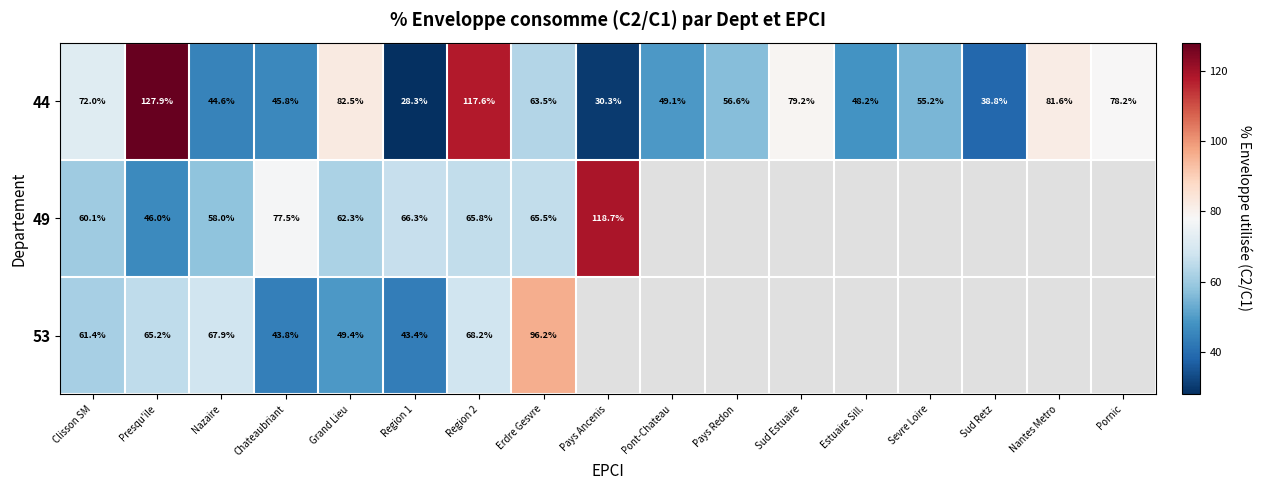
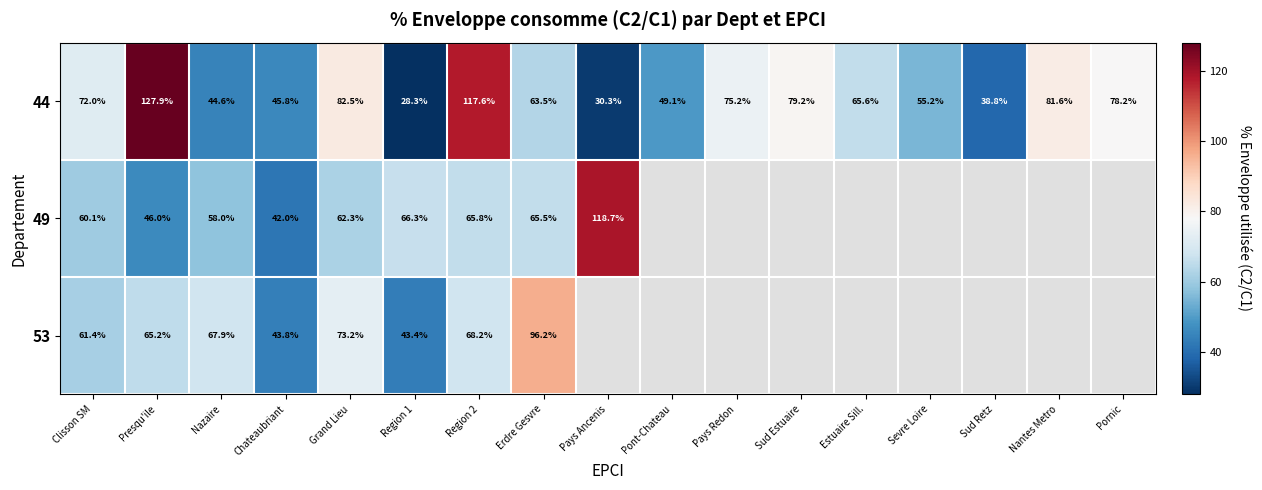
44, Pays Redon: 56.6% -> 75.2%
44, Estuaire Sill.: 48.2% -> 65.6%
49, Chateaubriant: 77.5% -> 42.0%
53, Grand Lieu: 49.4% -> 73.2%
